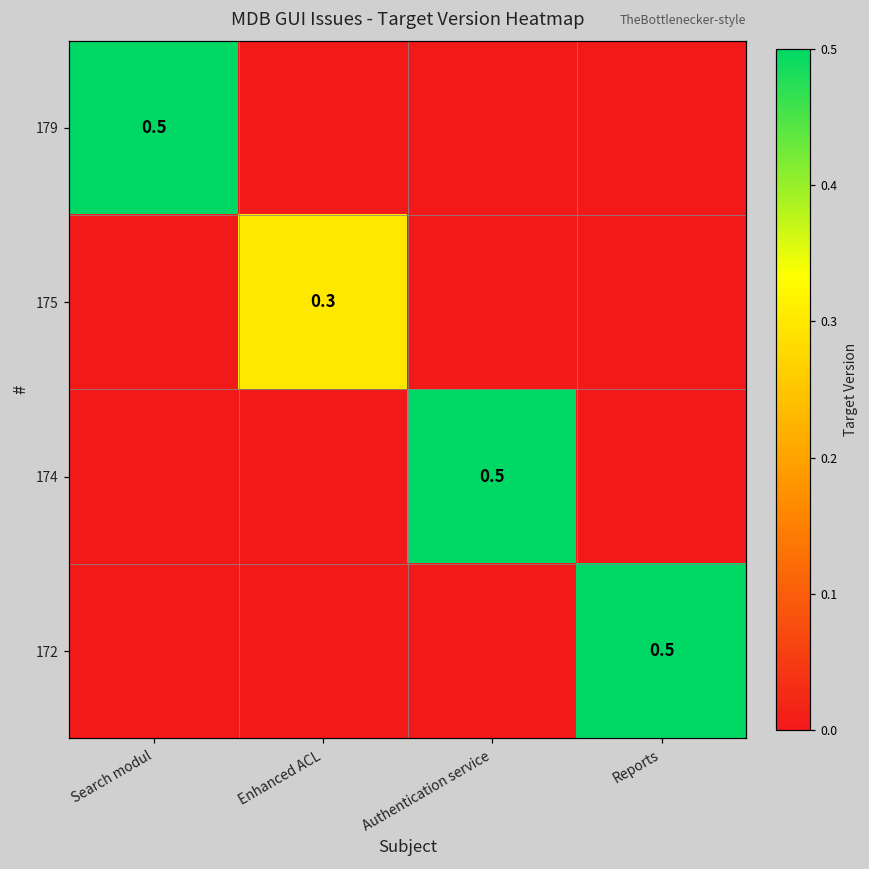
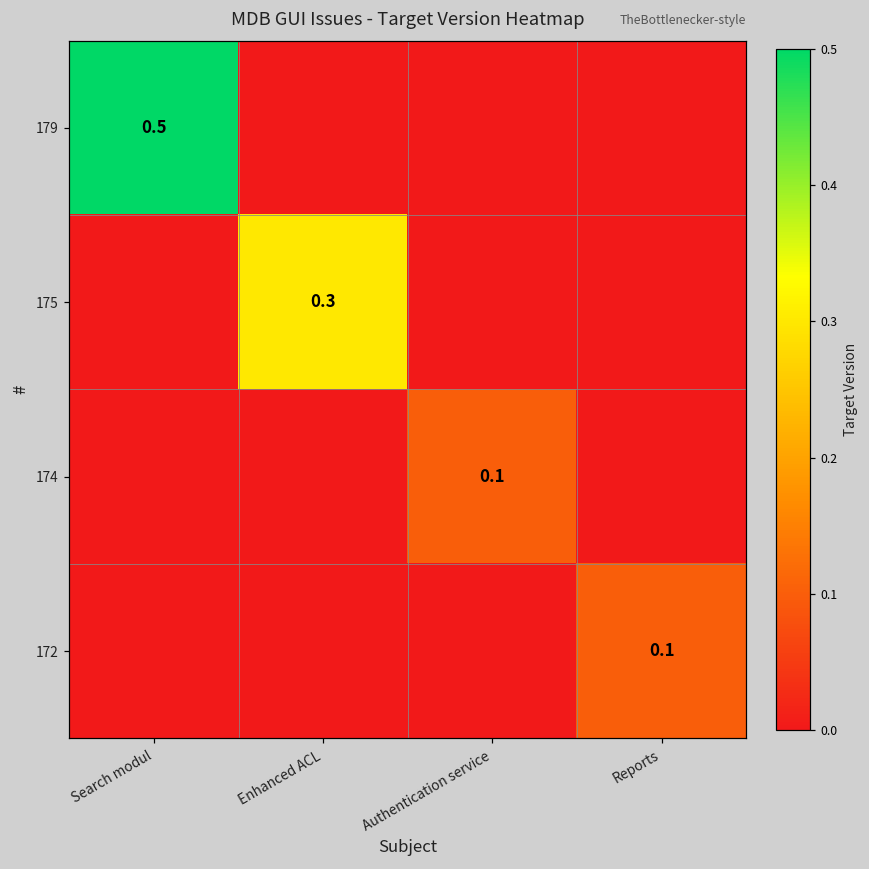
174, Authentication service: 0.5 -> 0.1
172, Reports: 0.5 -> 0.1
